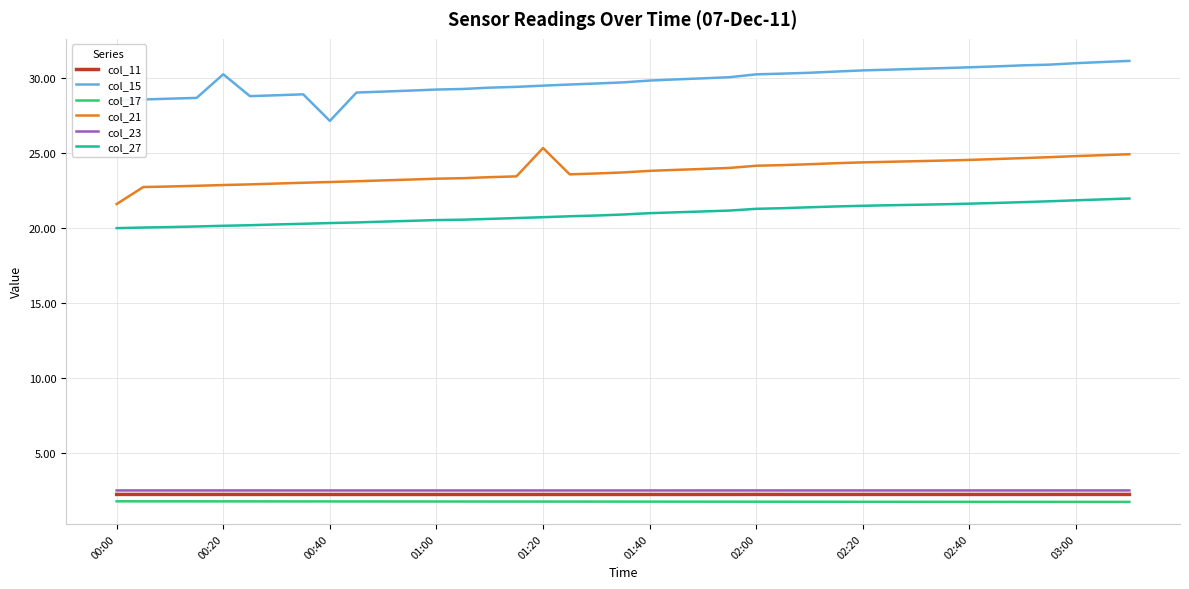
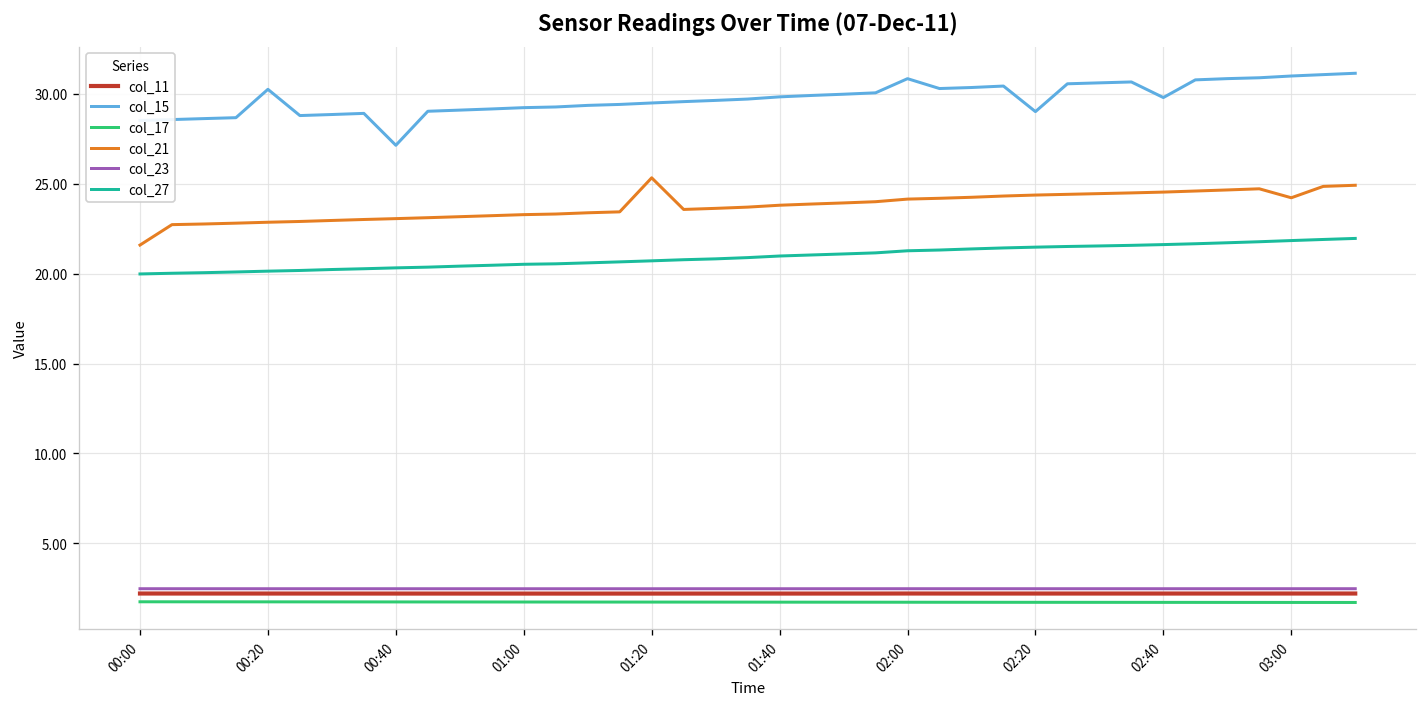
col_15, 02:00: 30.2 -> 30.8
col_15, 02:20: 30.5 -> 29.0
col_15, 02:40: 30.7 -> 29.8
col_21, 03:00: 24.8 -> 24.2
